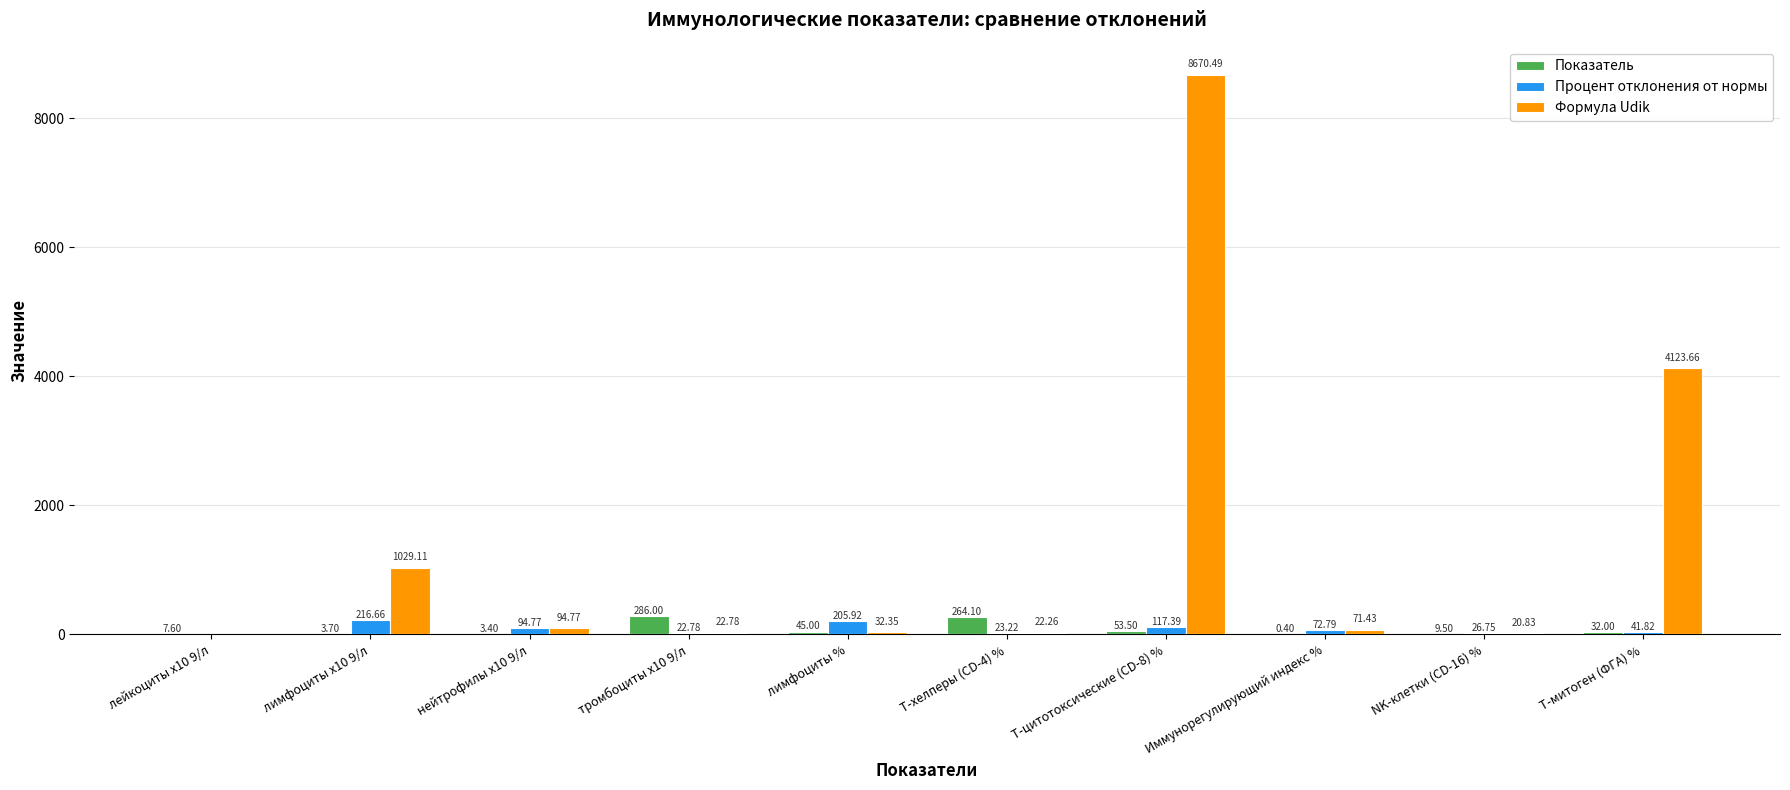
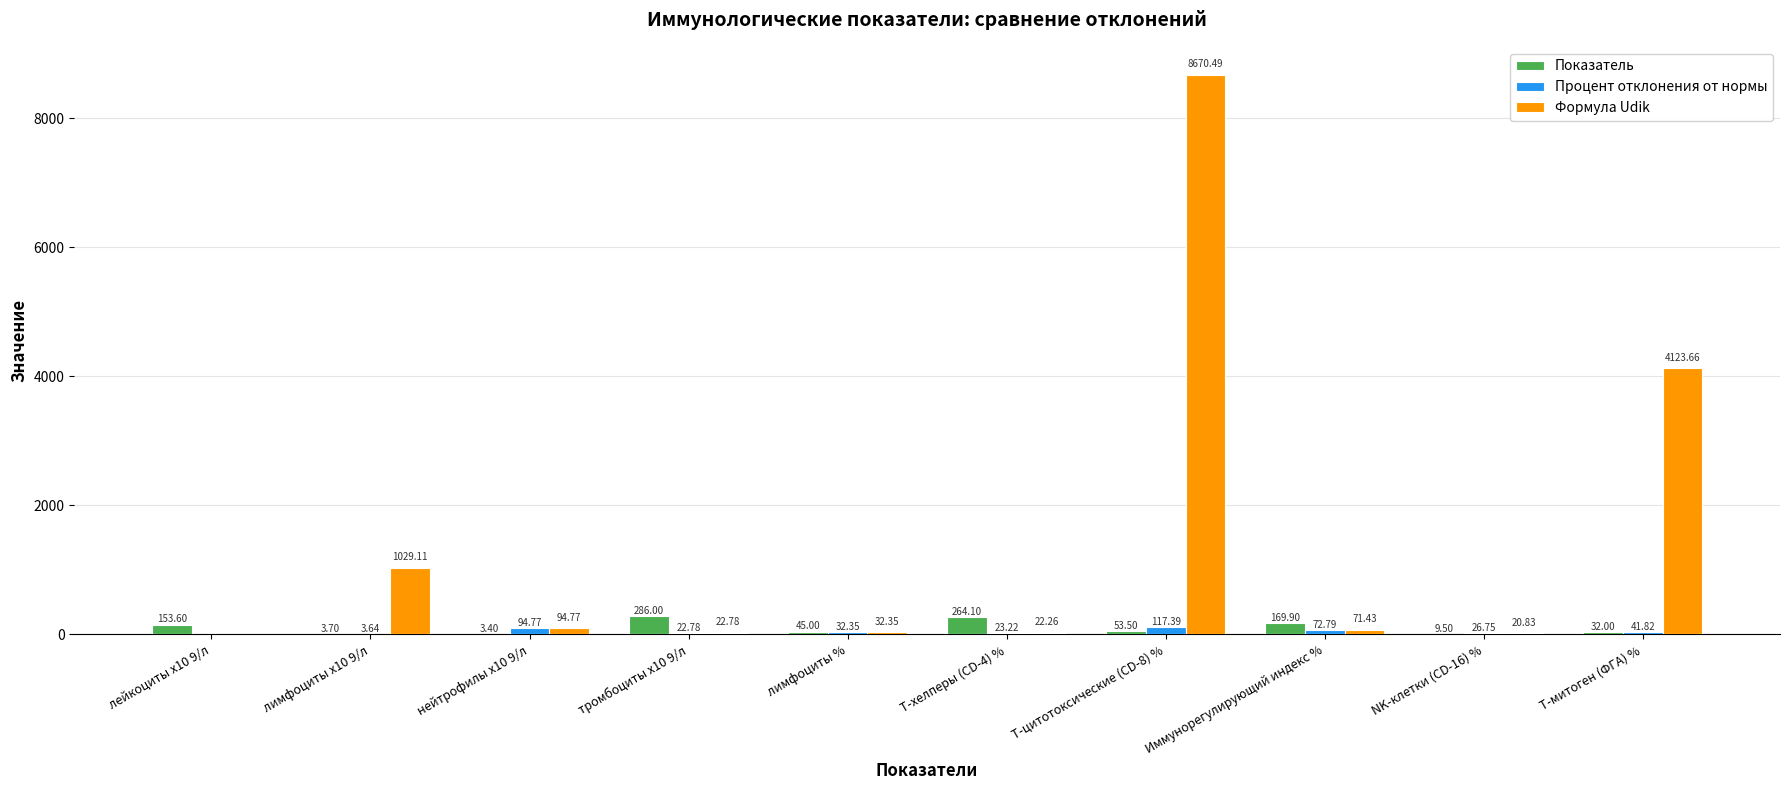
Показатель, лейкоциты х10 9/л: 7.60 -> 153.60
Процент отклонения от нормы, лимфоциты х10 9/л: 216.66 -> 3.64
Процент отклонения от нормы, лимфоциты %: 205.92 -> 32.35
Показатель, Иммунорегулирующий индекс %: 0.40 -> 169.90
